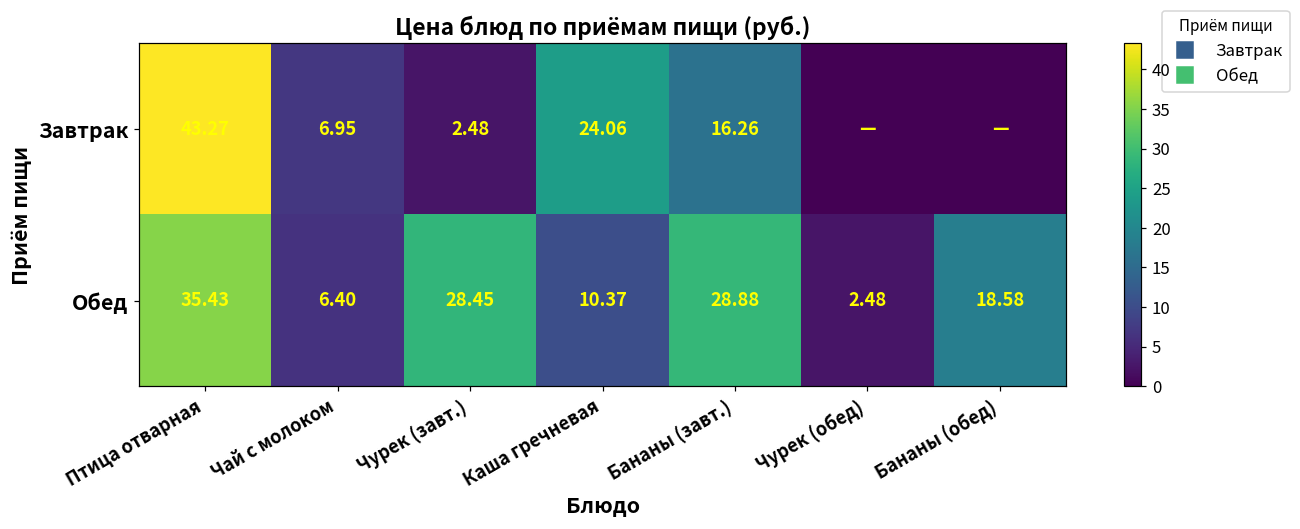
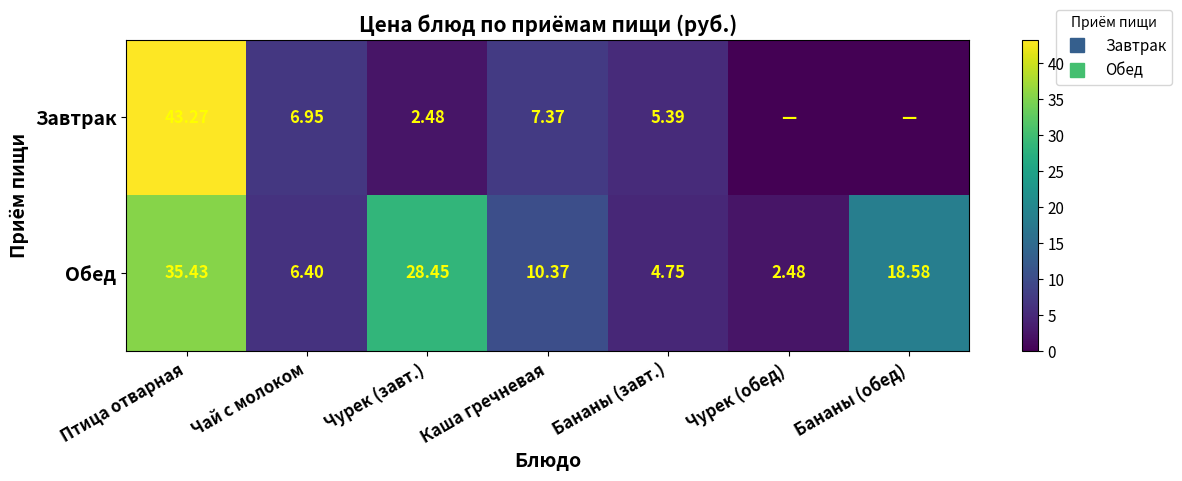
Завтрак, Каша гречневая: 24.06 -> 7.37
Завтрак, Бананы (завт.): 16.26 -> 5.39
Обед, Бананы (завт.): 28.88 -> 4.75
